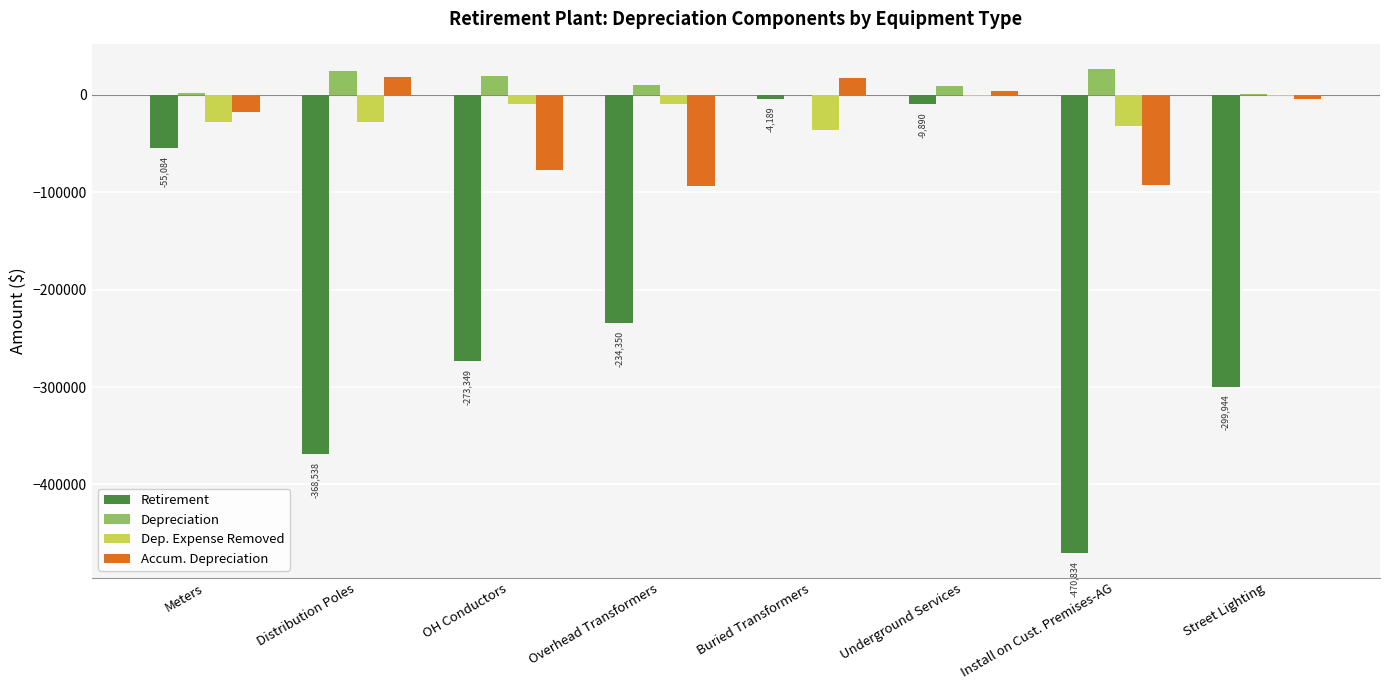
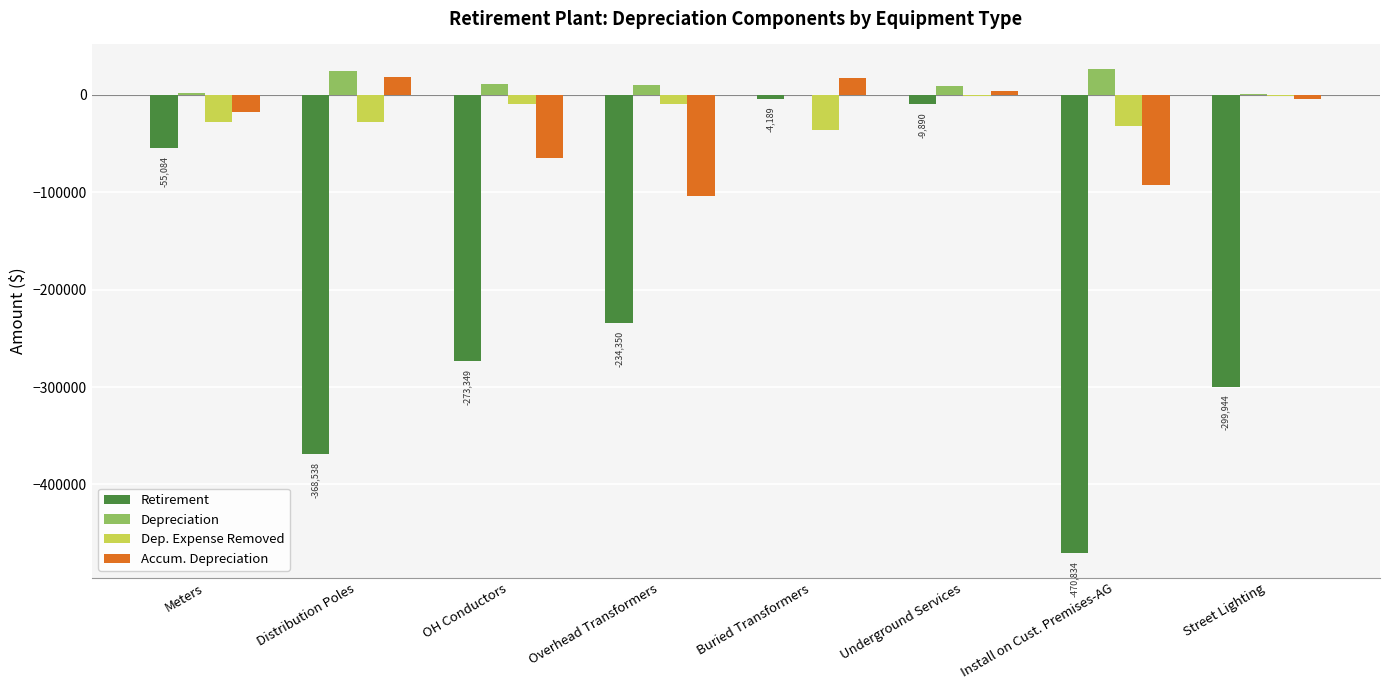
Depreciation, OH Conductors: 20000 -> 10000
Accum. Depreciation, OH Conductors: -80000 -> -60000
Accum. Depreciation, Overhead Transformers: -90000 -> -100000
